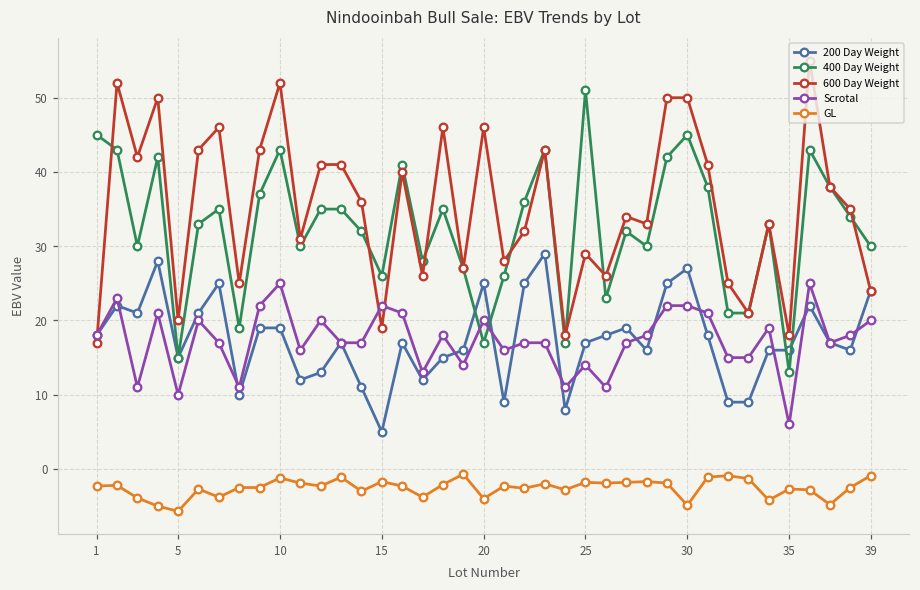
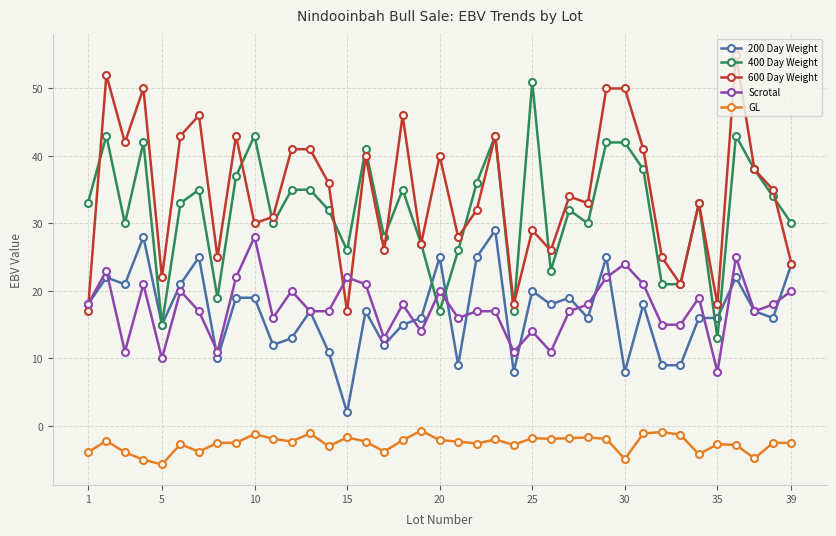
400 Day Weight, 1: 45 -> 33
GL, 1: -2 -> -4
600 Day Weight, 5: 20 -> 22
600 Day Weight, 10: 52 -> 30
Scrotal, 10: 25 -> 28
200 Day Weight, 15: 5 -> 2
600 Day Weight, 15: 19 -> 17
600 Day Weight, 20: 46 -> 40
GL, 20: -4 -> -2
200 Day Weight, 25: 17 -> 20
200 Day Weight, 30: 27 -> 8
400 Day Weight, 30: 45 -> 42
Scrotal, 30: 22 -> 24
Scrotal, 35: 6 -> 8
GL, 39: -1 -> -3
